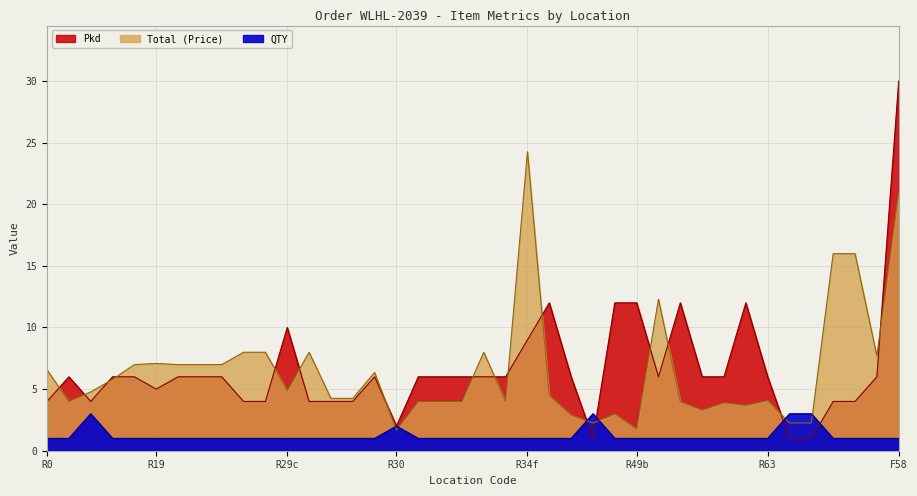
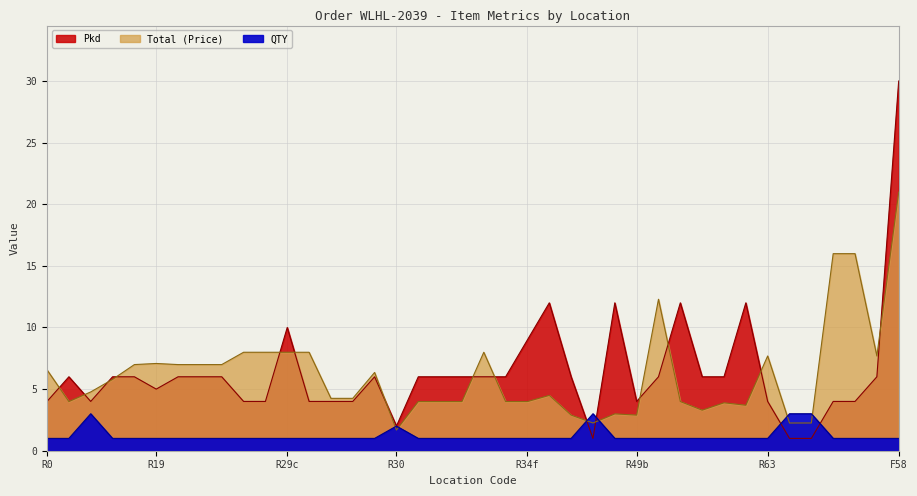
Total (Price), R29c: 4.9 -> 8.0
Total (Price), R34f: 24.3 -> 4.0
Pkd, R49b: 12 -> 4
Total (Price), R49b: 1.8 -> 2.9
Pkd, R63: 6 -> 4
Total (Price), R63: 4.1 -> 7.7
